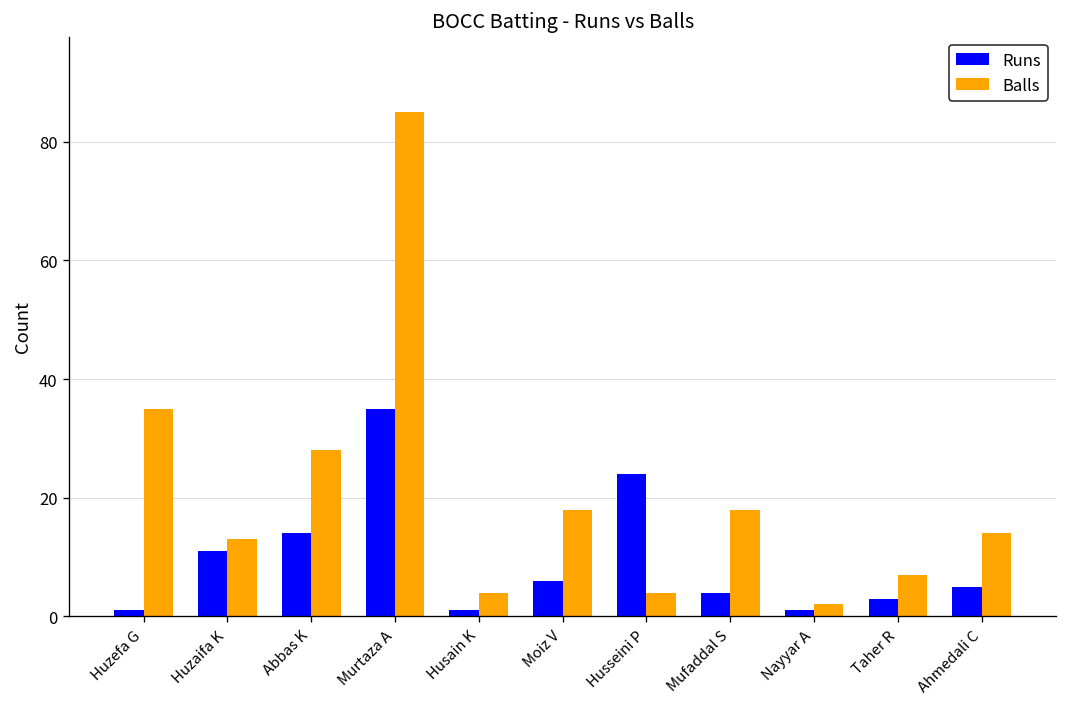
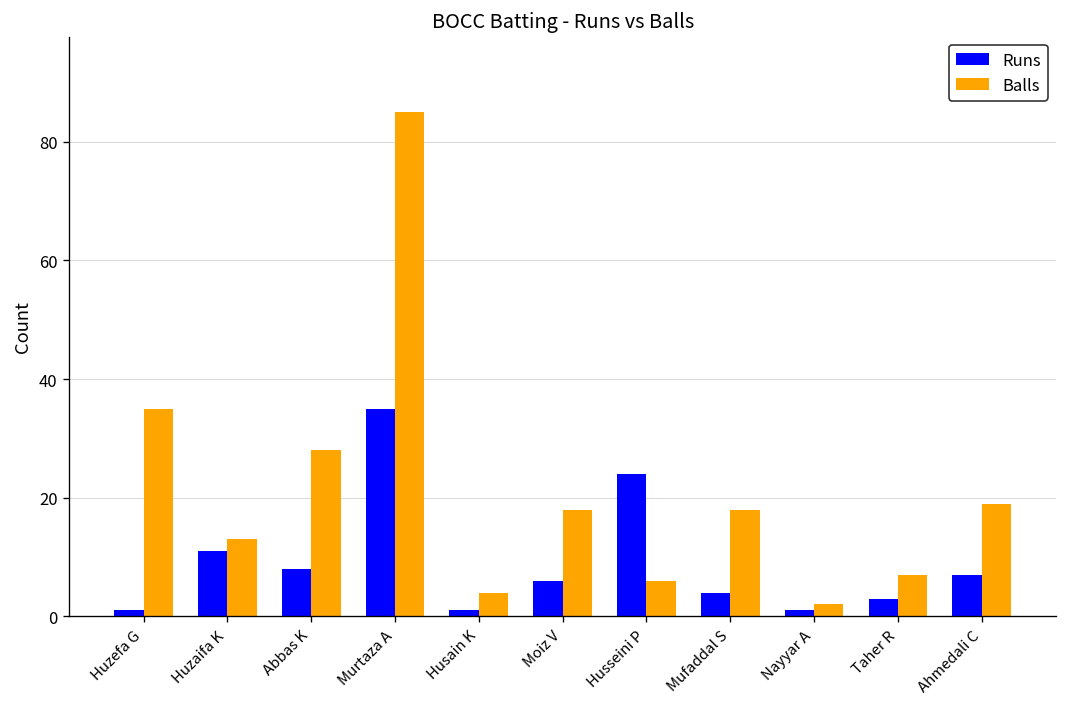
Runs, Abbas K: 14 -> 8
Balls, Husseini P: 4 -> 6
Runs, Ahmedali C: 5 -> 7
Balls, Ahmedali C: 14 -> 19
